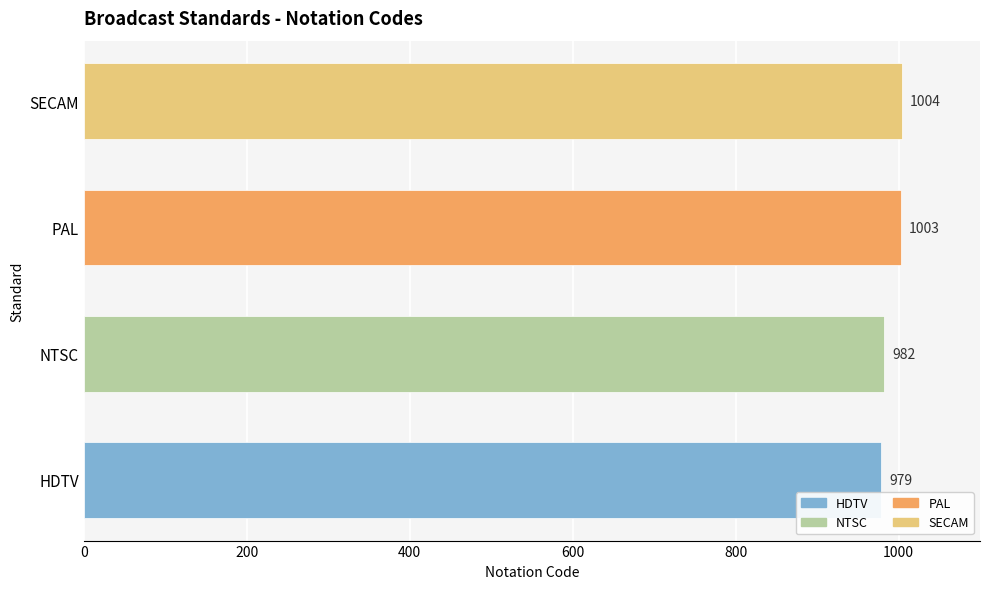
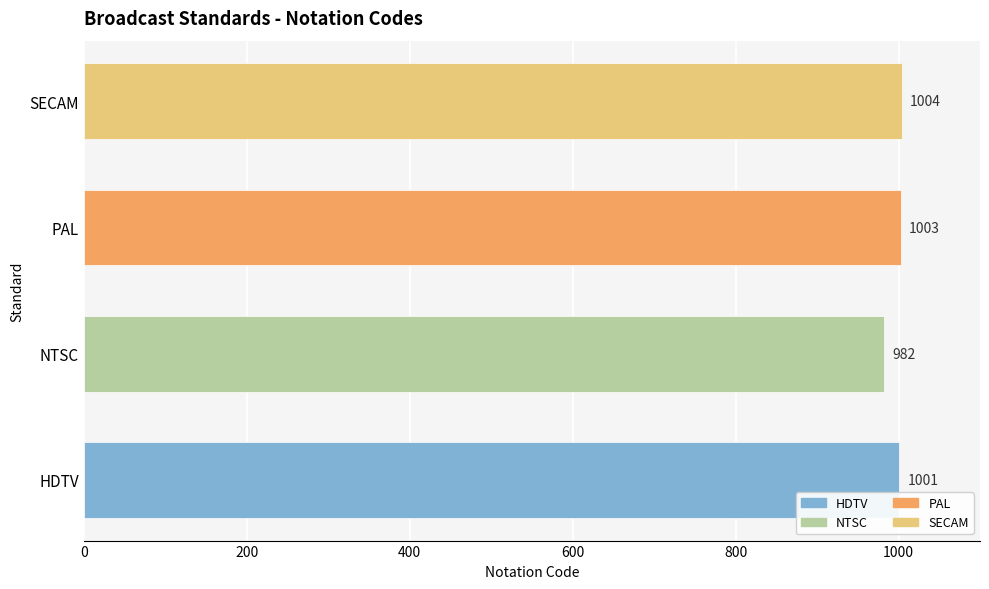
HDTV: 979 -> 1001
